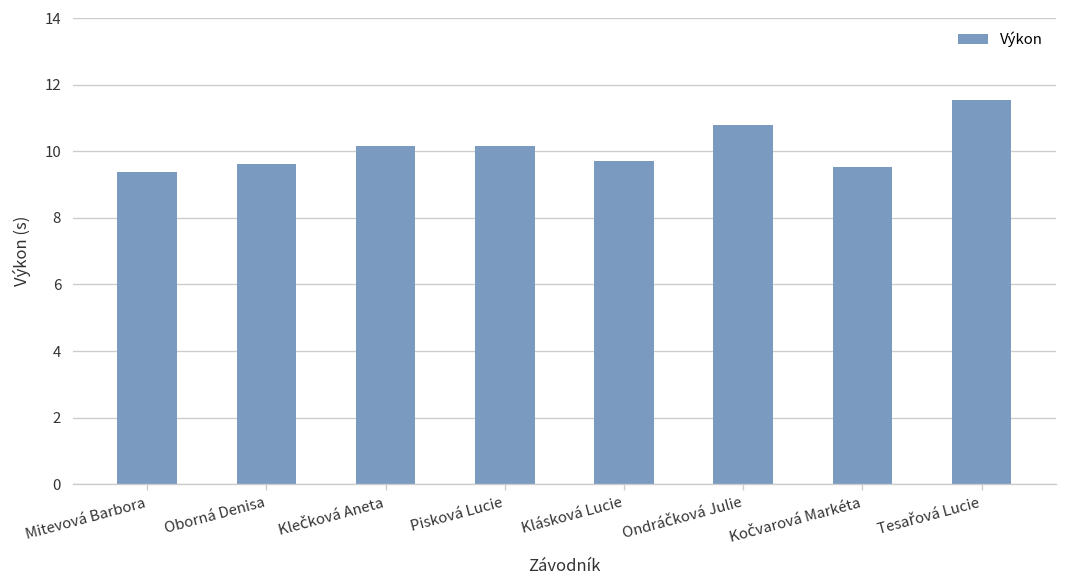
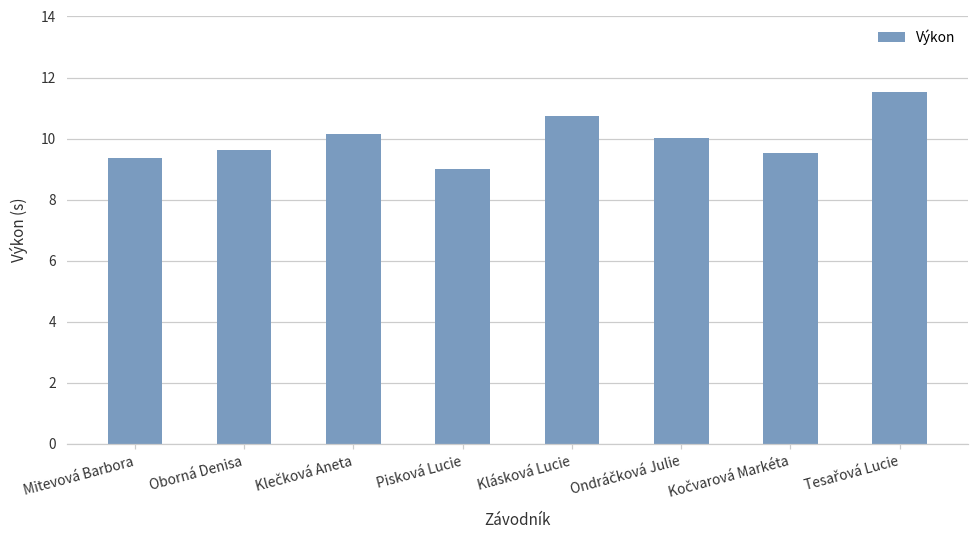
Pisková Lucie: 10.2 -> 9.0
Klásková Lucie: 9.7 -> 10.8
Ondráčková Julie: 10.8 -> 10.0
